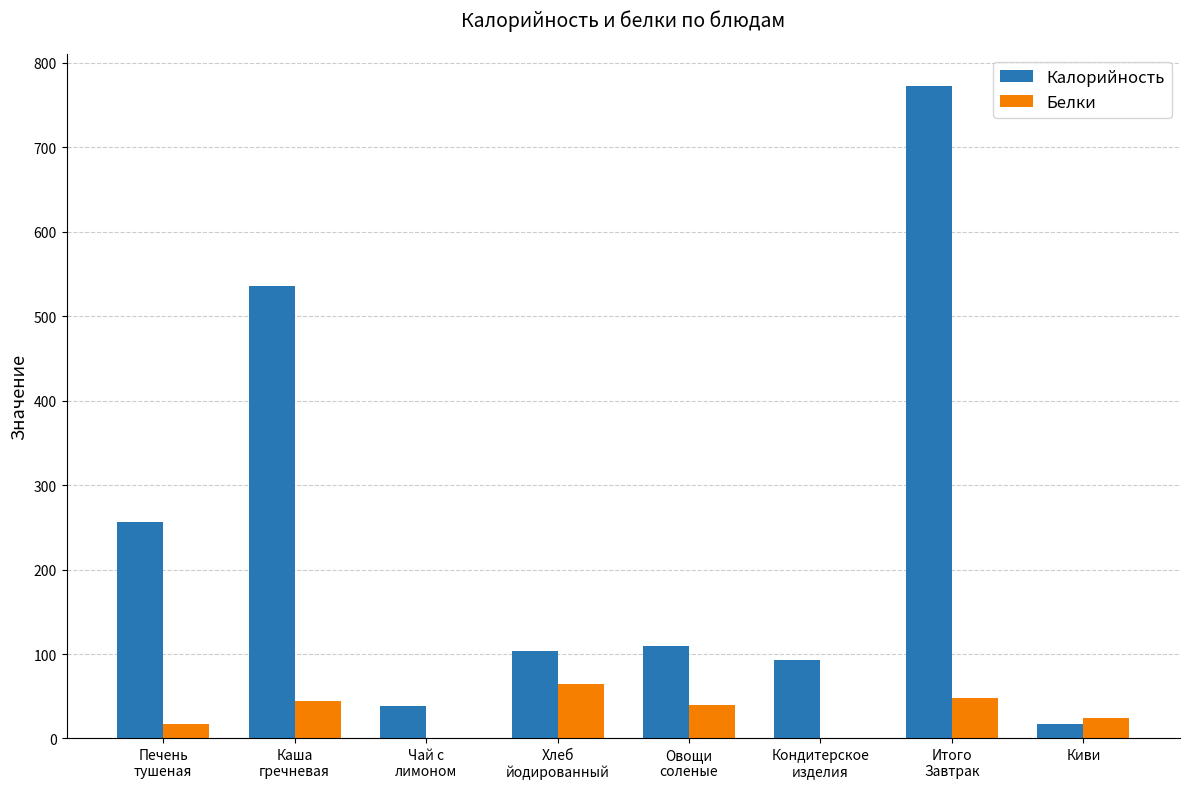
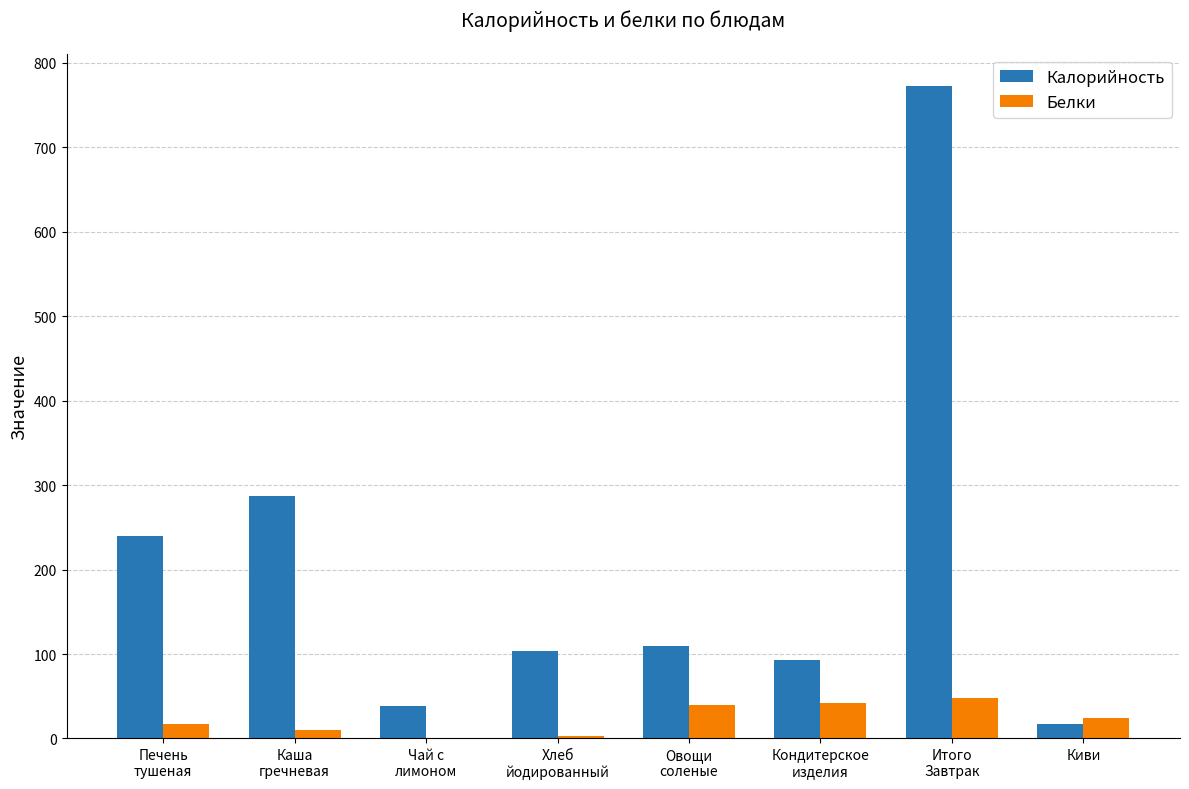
Калорийность, Печень тушеная: 260 -> 240
Калорийность, Каша гречневая: 540 -> 290
Белки, Каша гречневая: 40 -> 10
Белки, Хлеб йодированный: 60 -> 0
Белки, Кондитерское изделия: 0 -> 40
